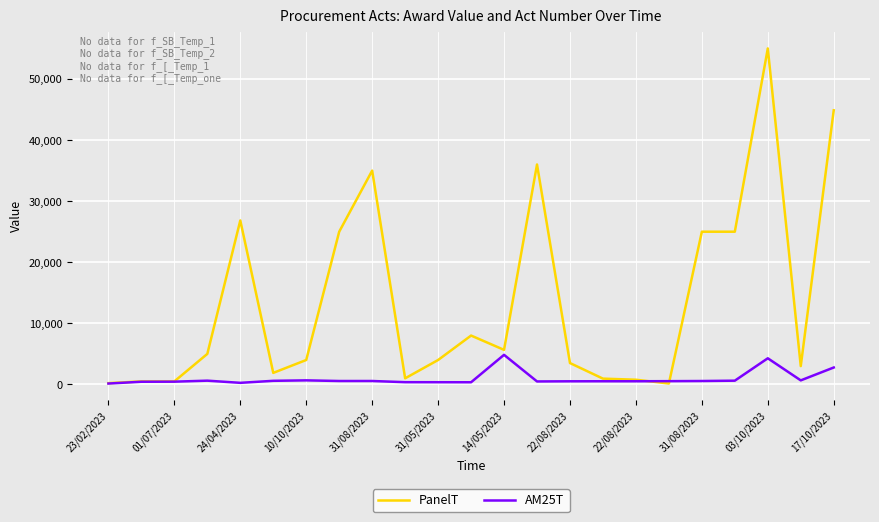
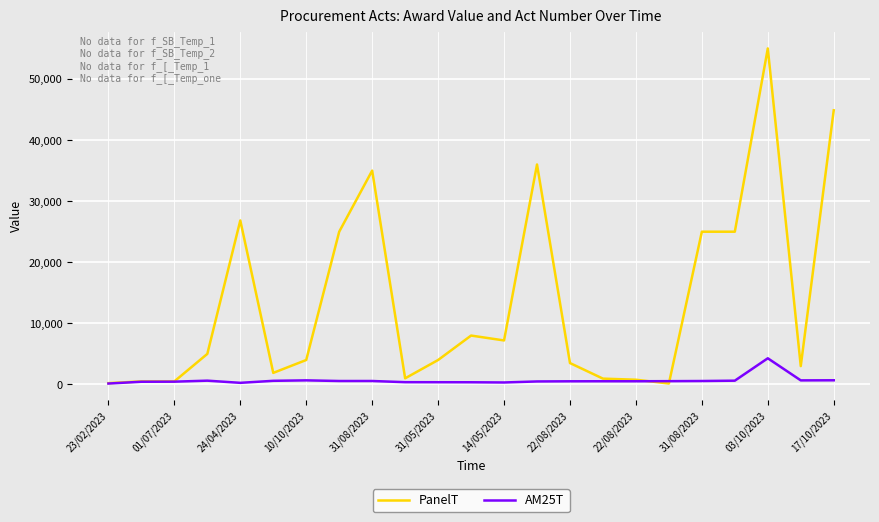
PanelT, 14/05/2023: 6,000 -> 7,000
AM25T, 14/05/2023: 5,000 -> 0
AM25T, 17/10/2023: 3,000 -> 1,000
